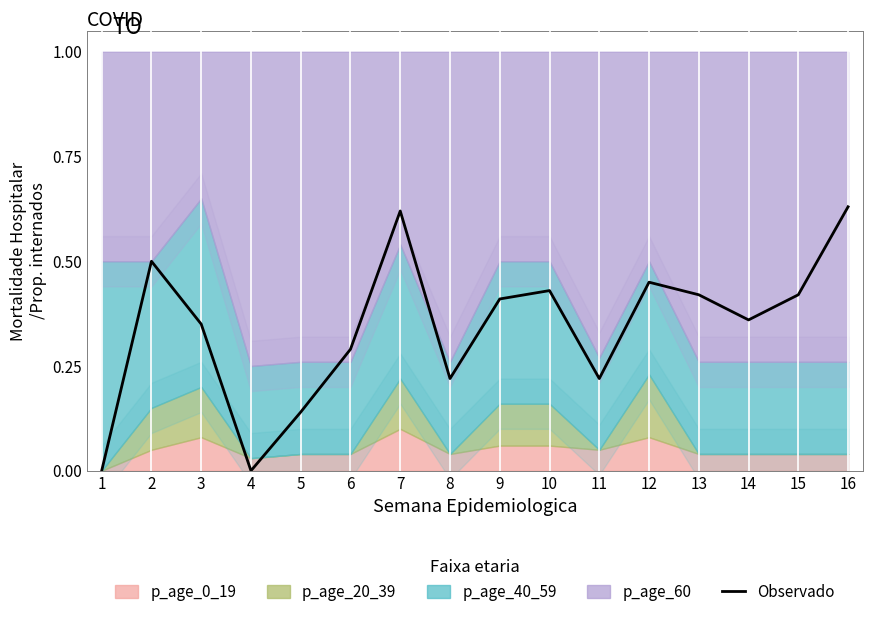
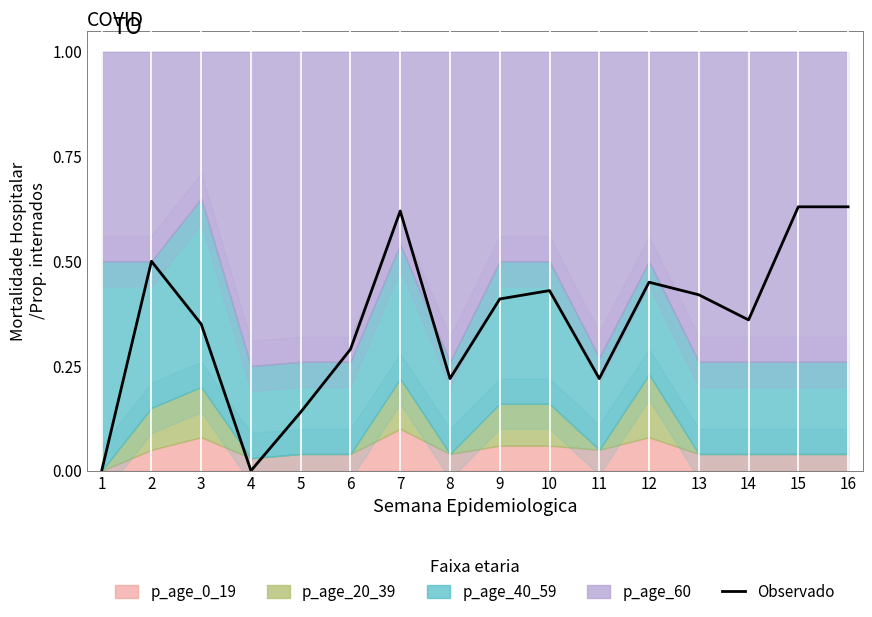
Observado, 15: 0.42 -> 0.63
